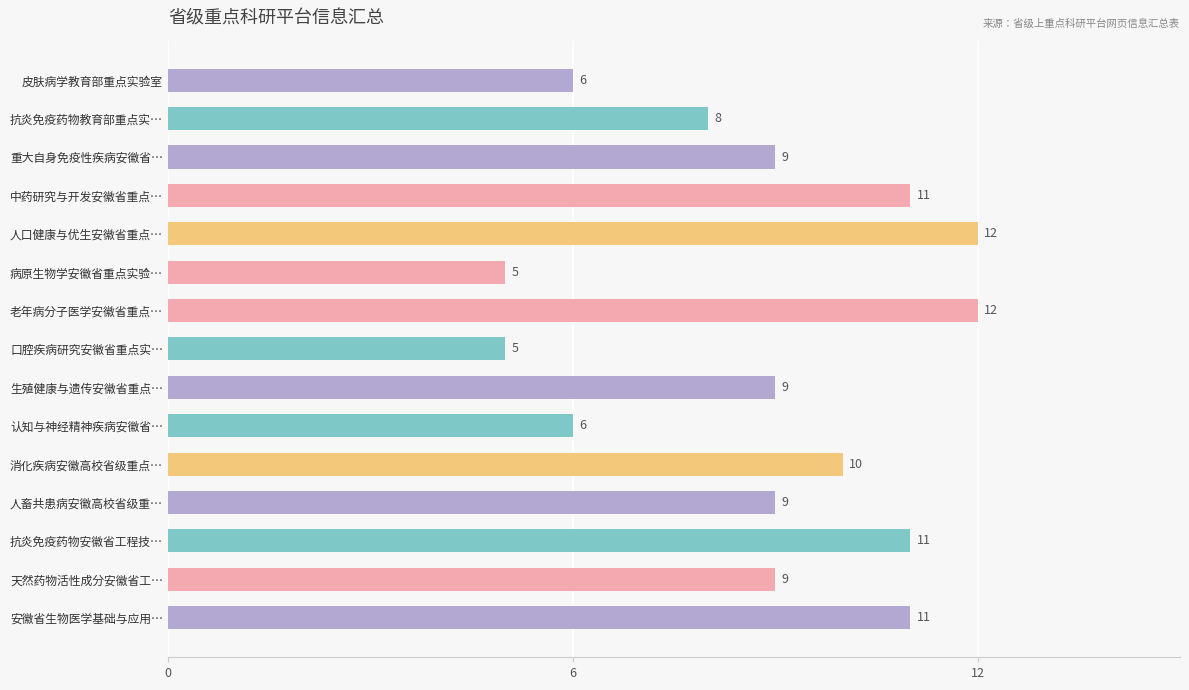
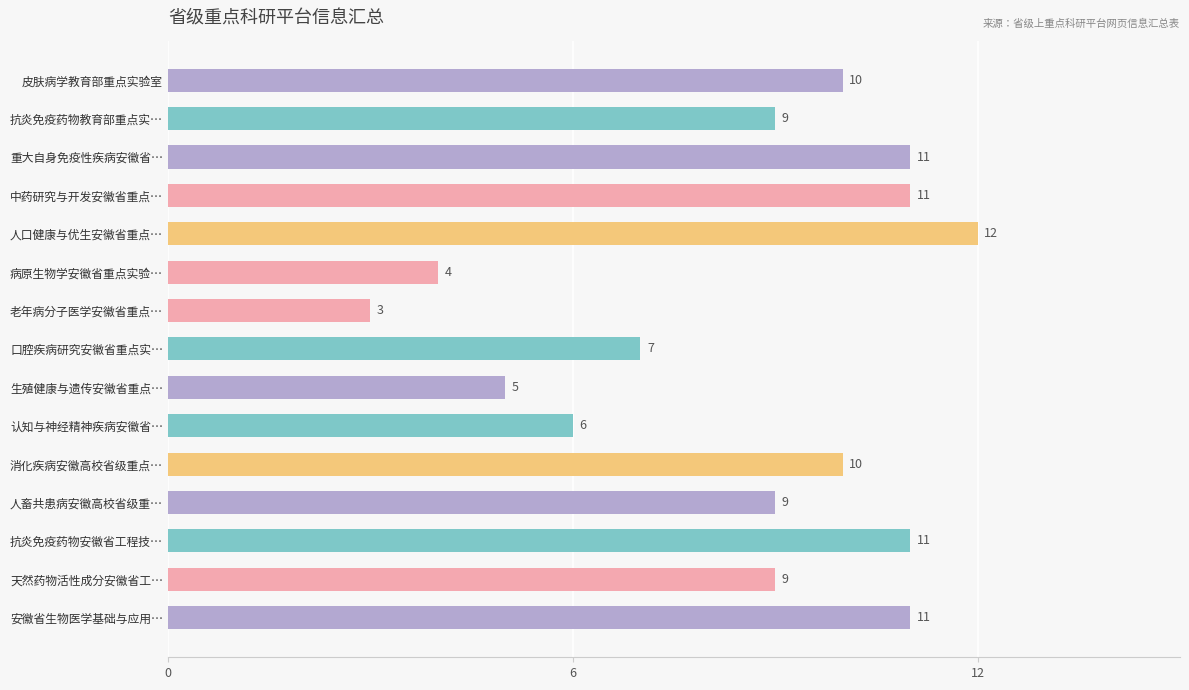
皮肤病学教育部重点实验室: 6 -> 10
抗炎免疫药物教育部重点实…: 8 -> 9
重大自身免疫性疾病安徽省…: 9 -> 11
病原生物学安徽省重点实验…: 5 -> 4
老年病分子医学安徽省重点…: 12 -> 3
口腔疾病研究安徽省重点实…: 5 -> 7
生殖健康与遗传安徽省重点…: 9 -> 5
